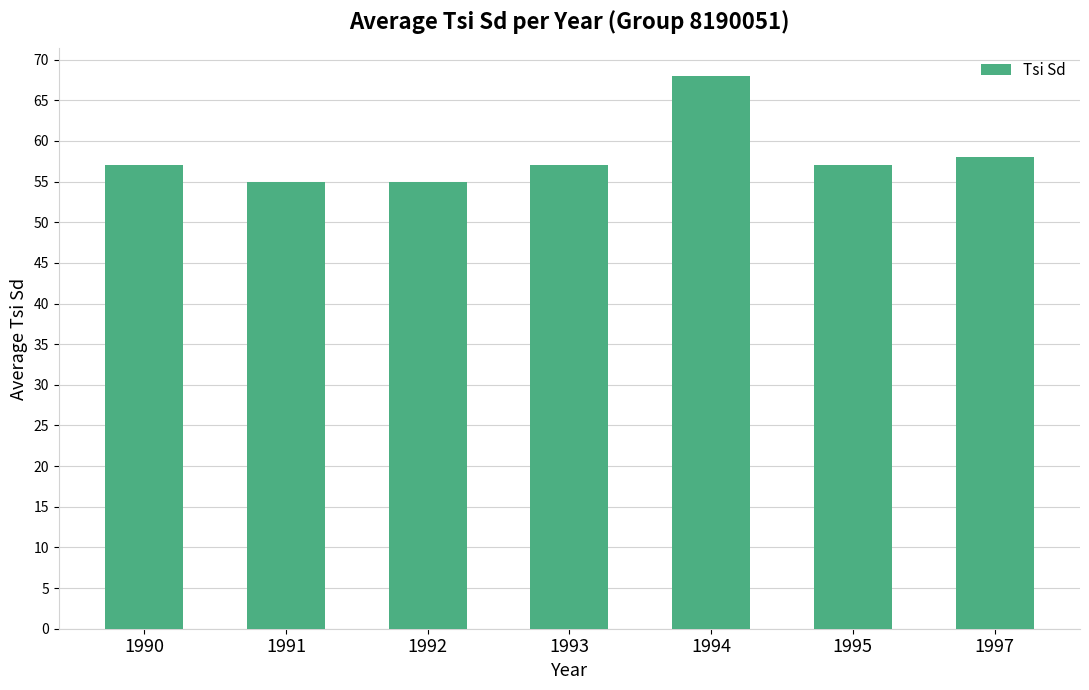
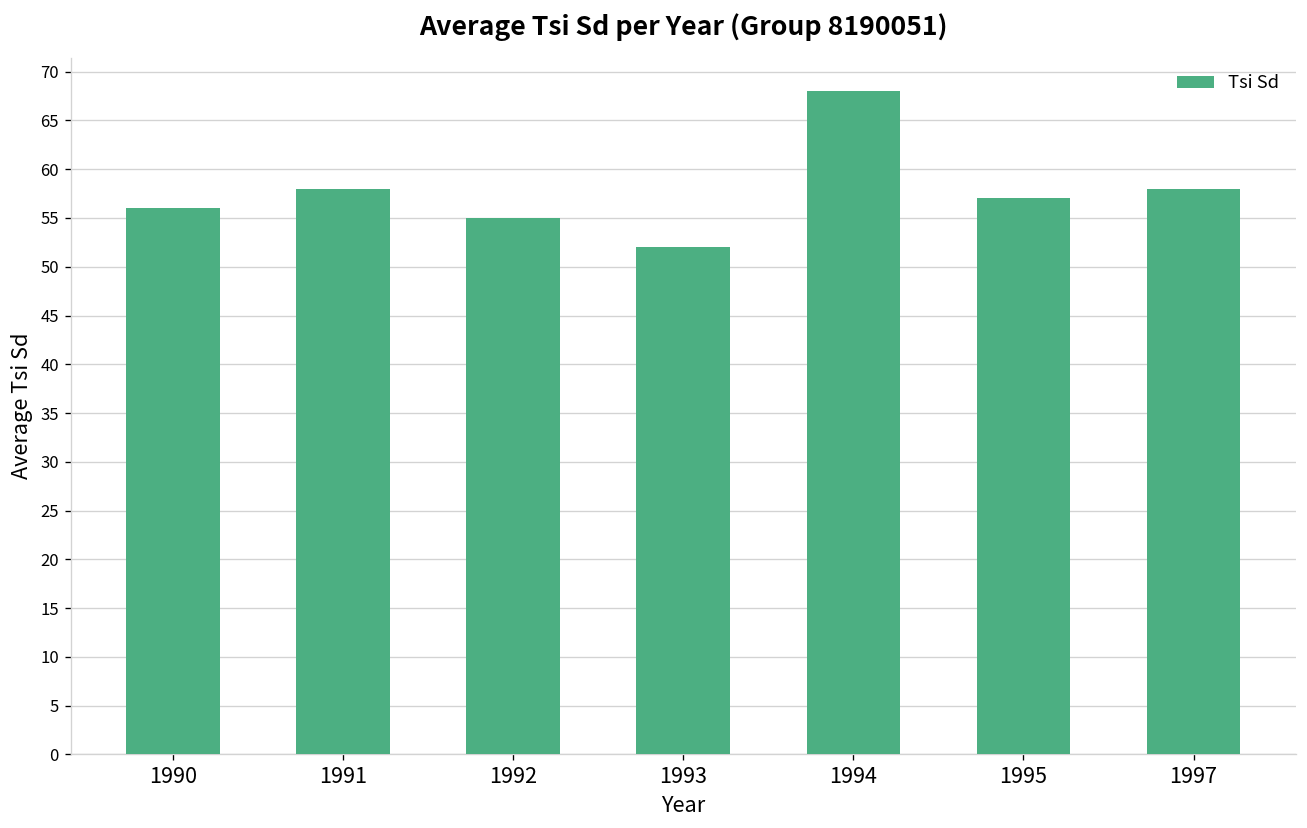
1990: 57 -> 56
1991: 55 -> 58
1993: 57 -> 52
